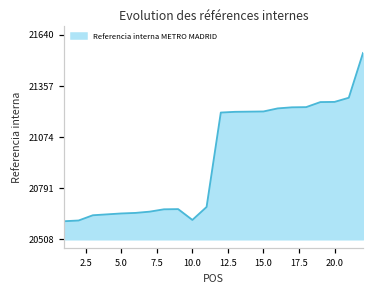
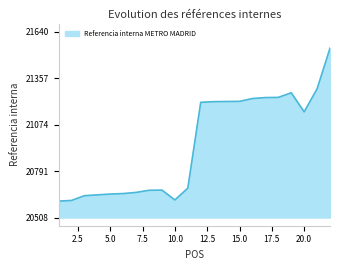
20.0: 21270 -> 21150
